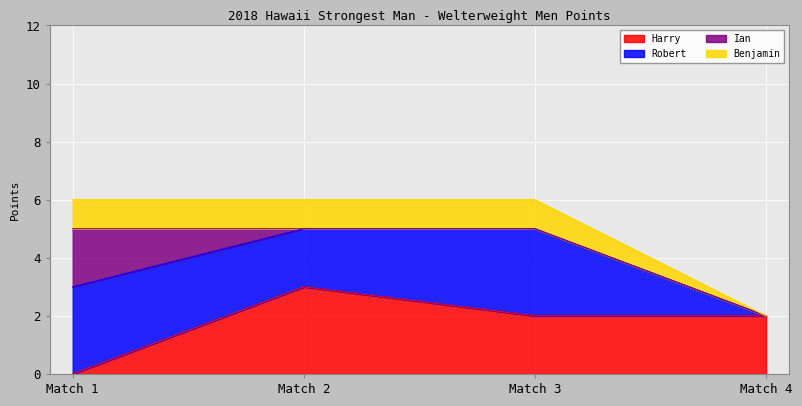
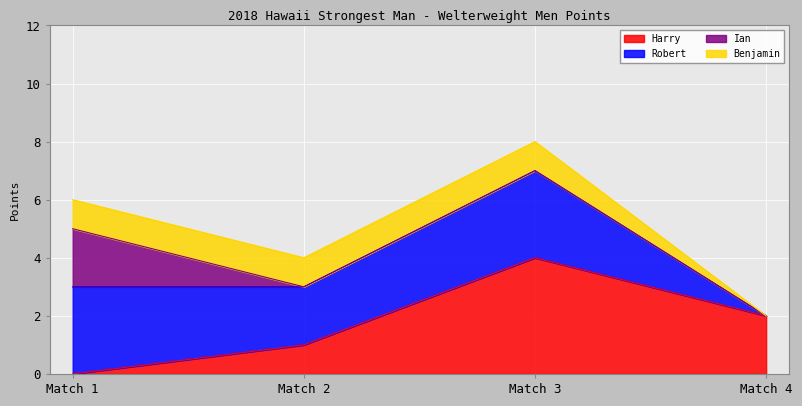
Harry, Match 2: 3 -> 1
Harry, Match 3: 2 -> 4
